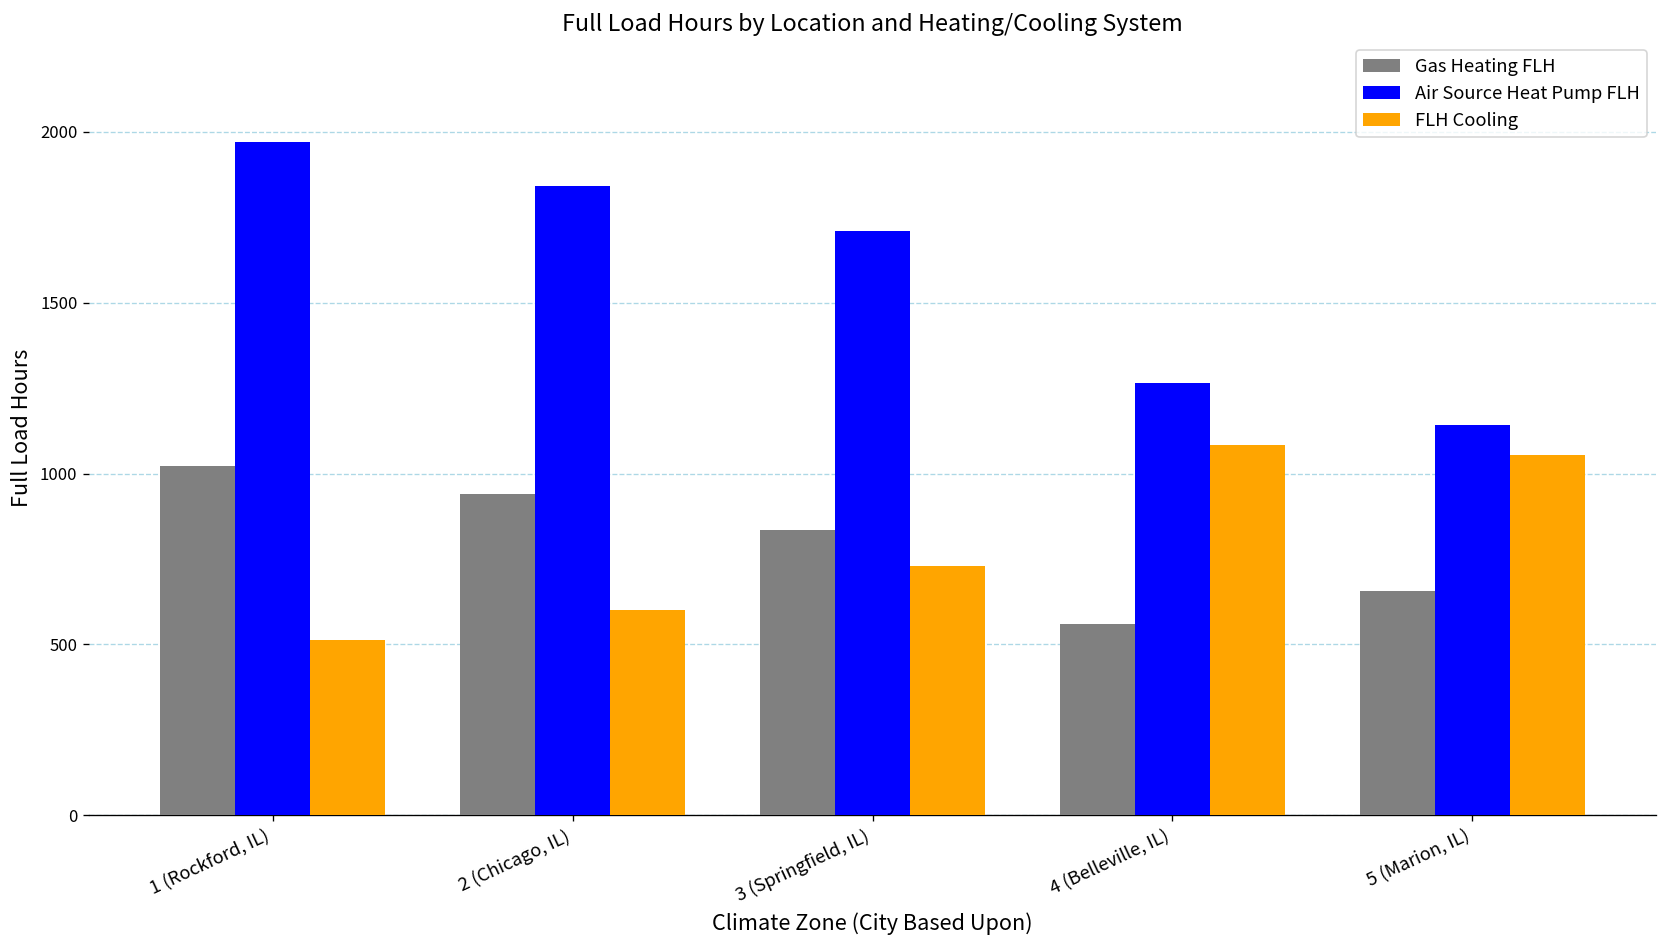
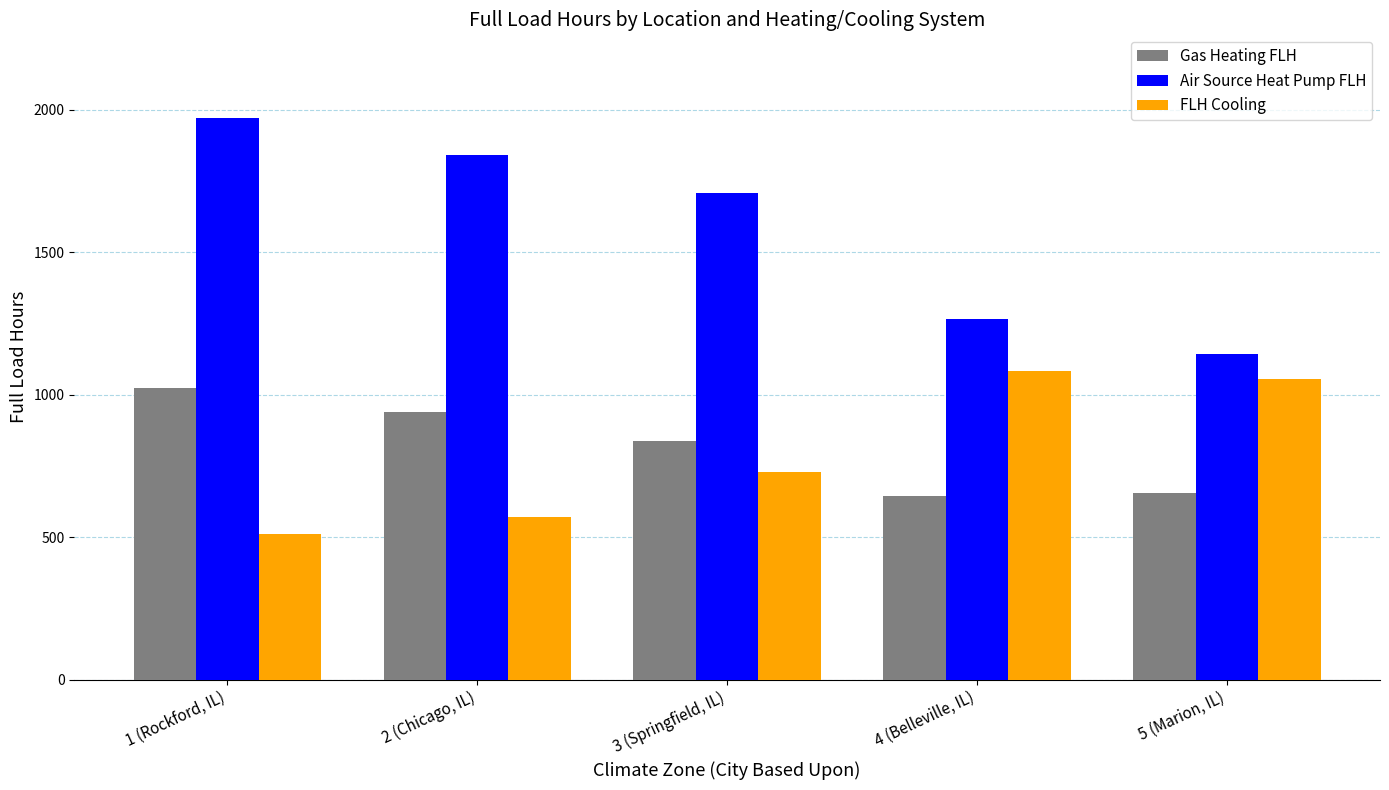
FLH Cooling, 2 (Chicago, IL): 600 -> 570
Gas Heating FLH, 4 (Belleville, IL): 560 -> 650
